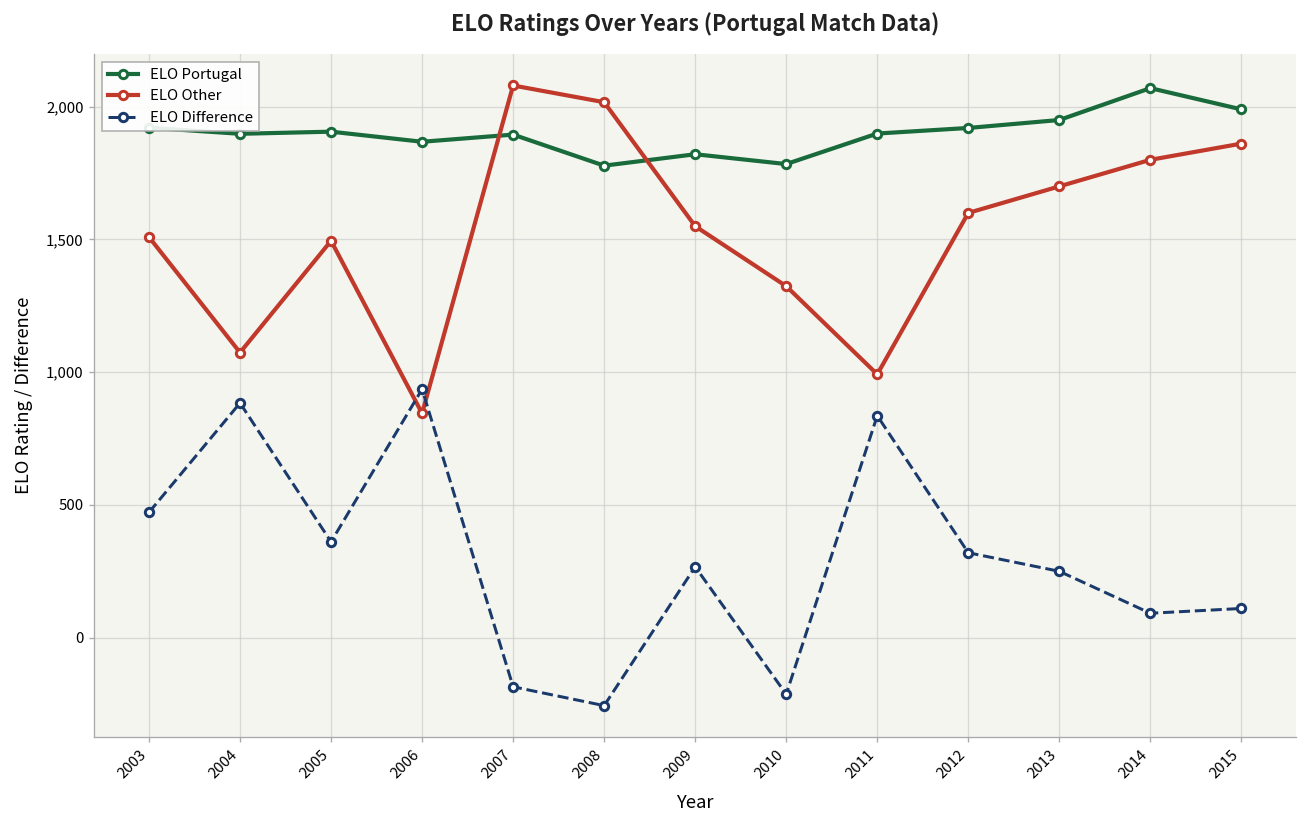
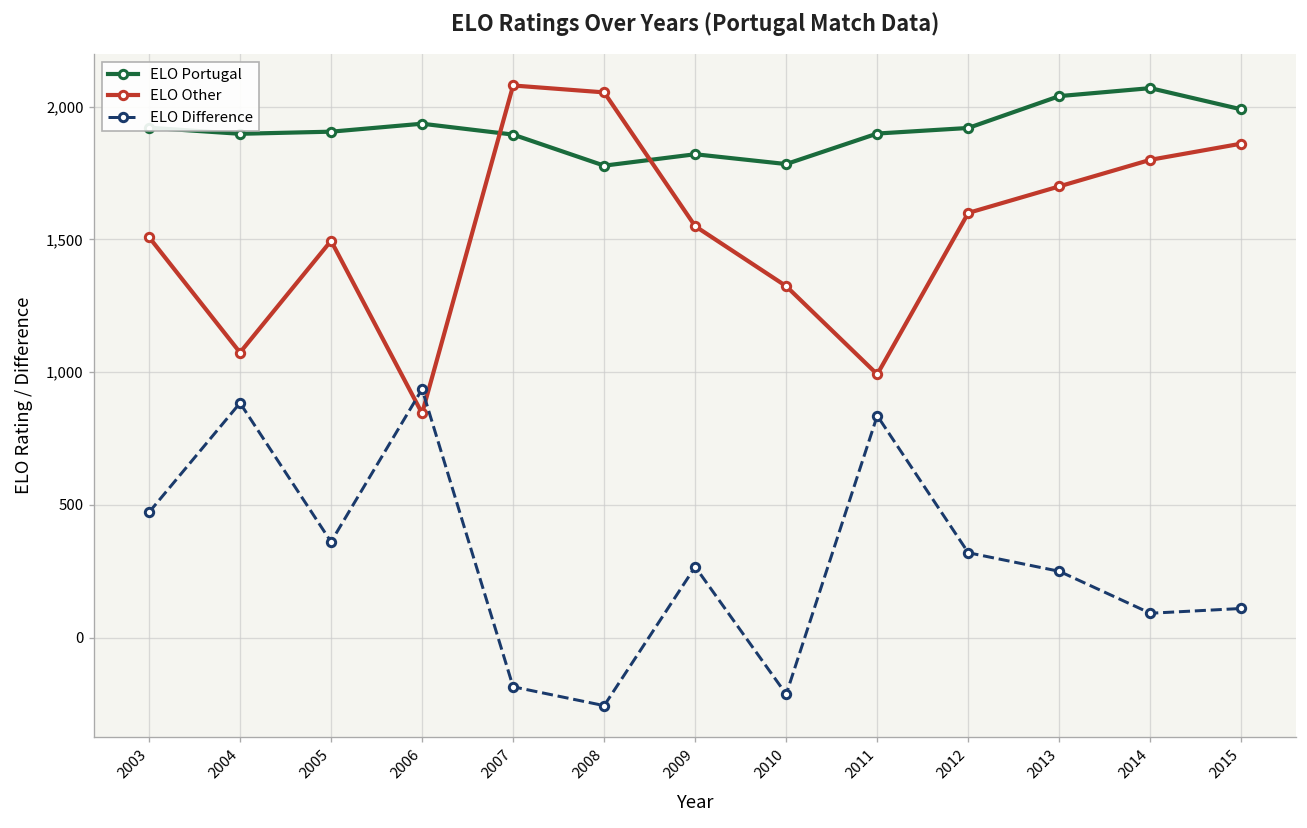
ELO Portugal, 2006: 1,870 -> 1,940
ELO Other, 2008: 2,020 -> 2,050
ELO Portugal, 2013: 1,950 -> 2,040
